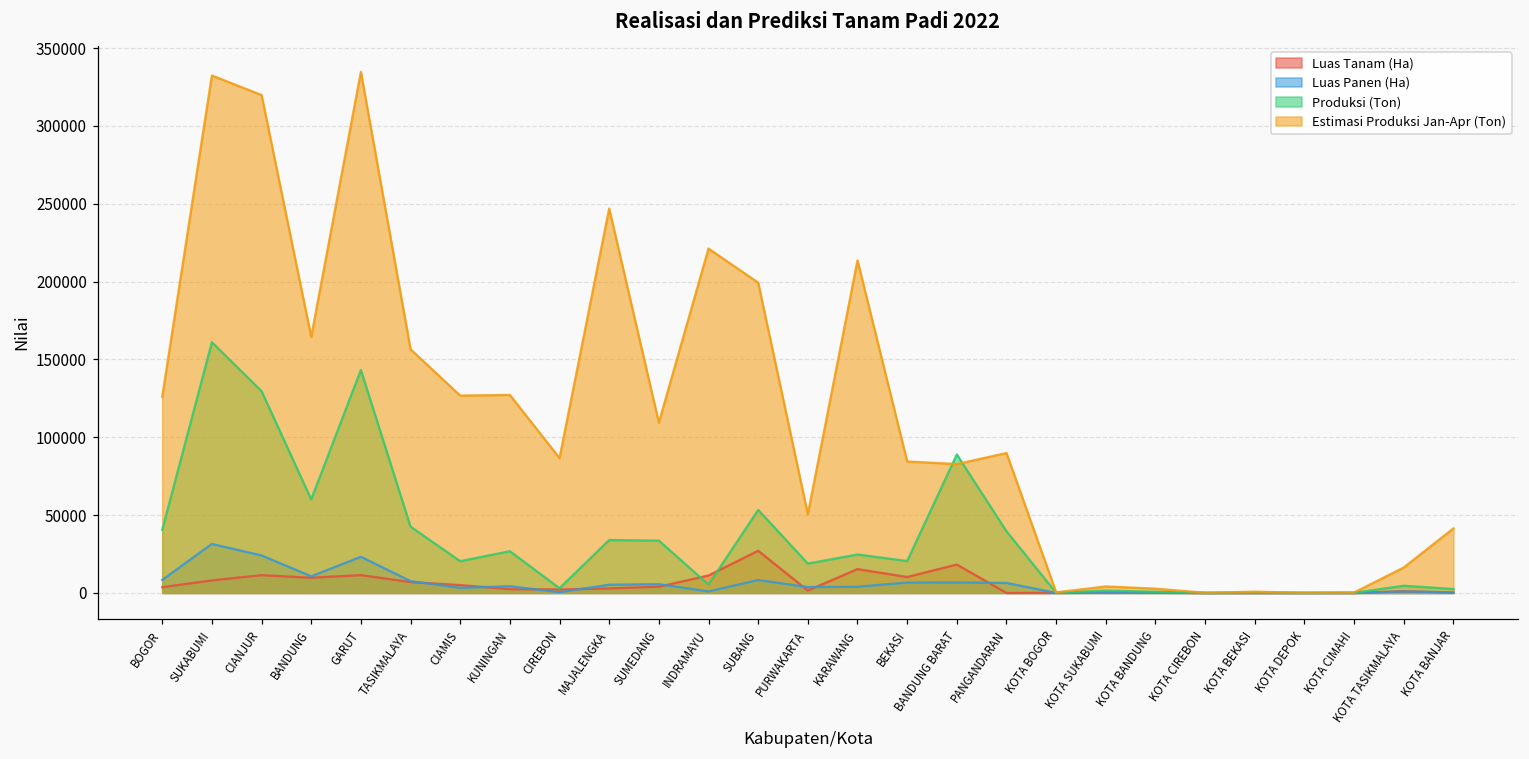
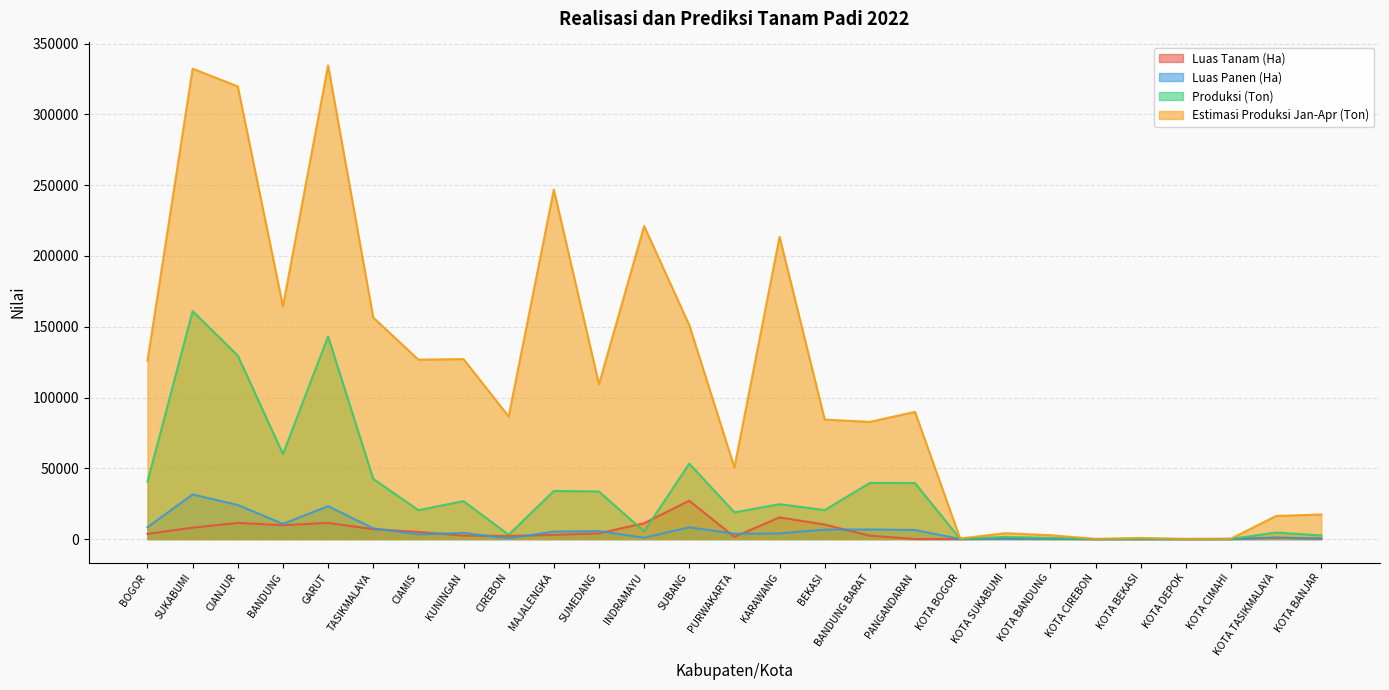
Estimasi Produksi Jan-Apr (Ton), SUBANG: 199000 -> 151000
Luas Tanam (Ha), BANDUNG BARAT: 18000 -> 2000
Produksi (Ton), BANDUNG BARAT: 89000 -> 40000
Estimasi Produksi Jan-Apr (Ton), KOTA BANJAR: 41000 -> 17000
